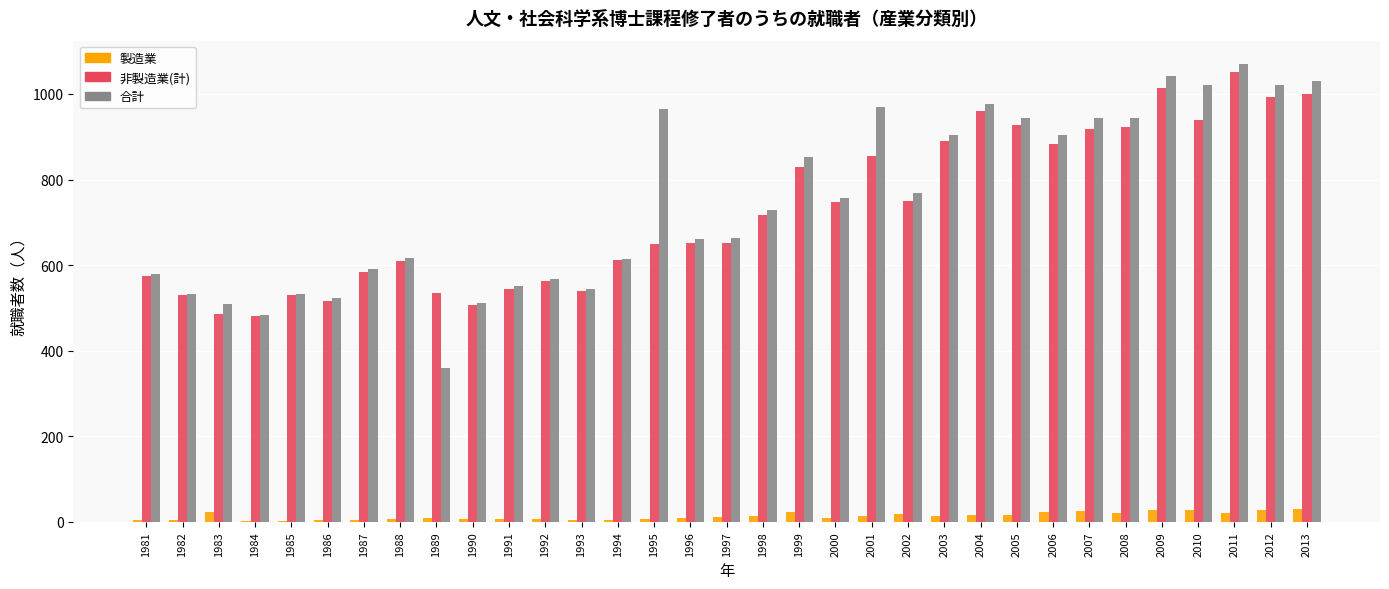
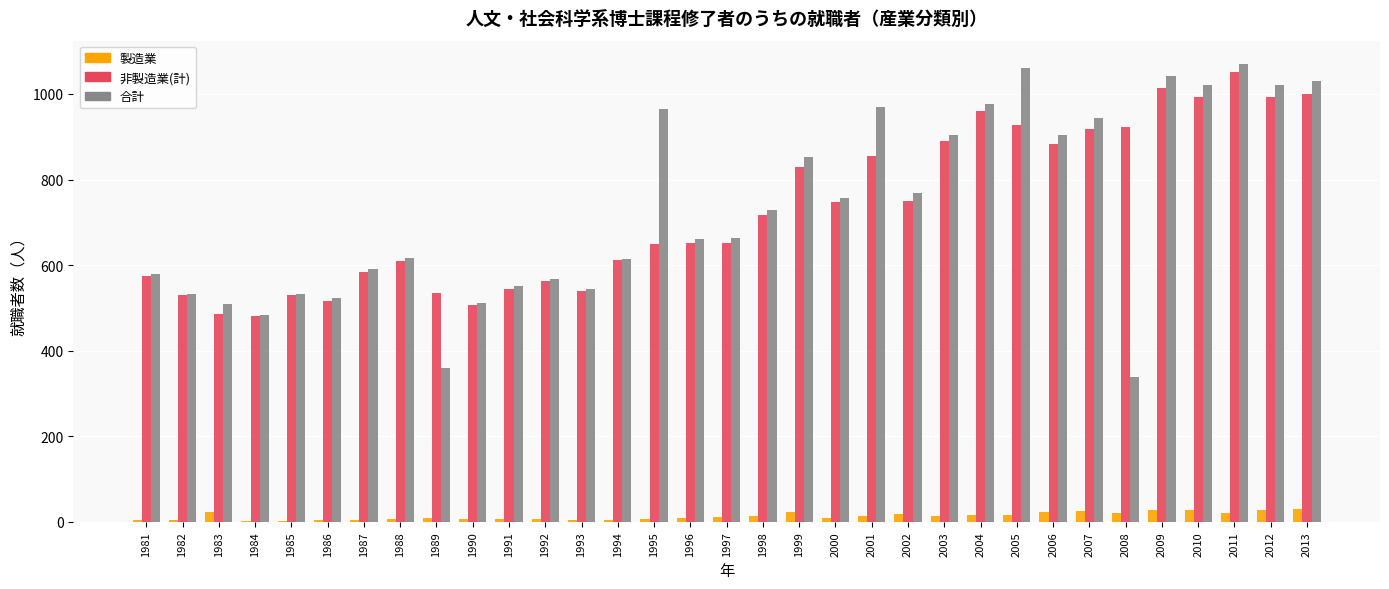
合計, 2005: 940 -> 1060
合計, 2008: 940 -> 340
非製造業(計), 2010: 940 -> 990
